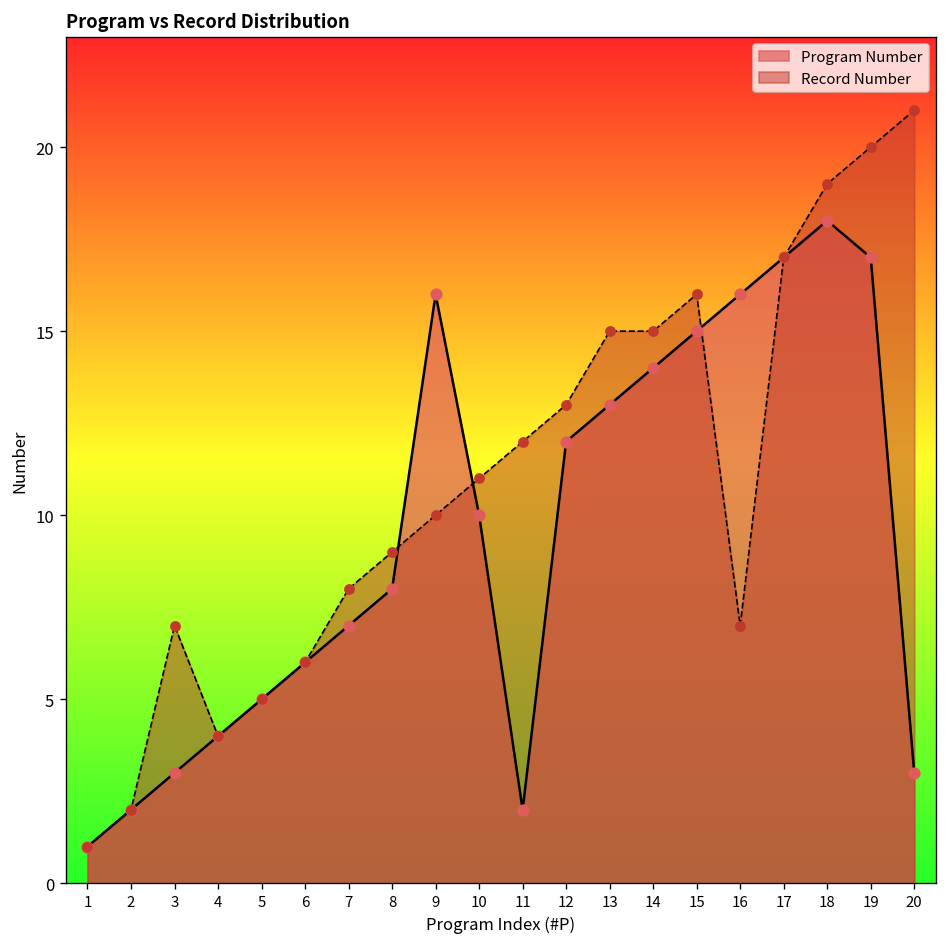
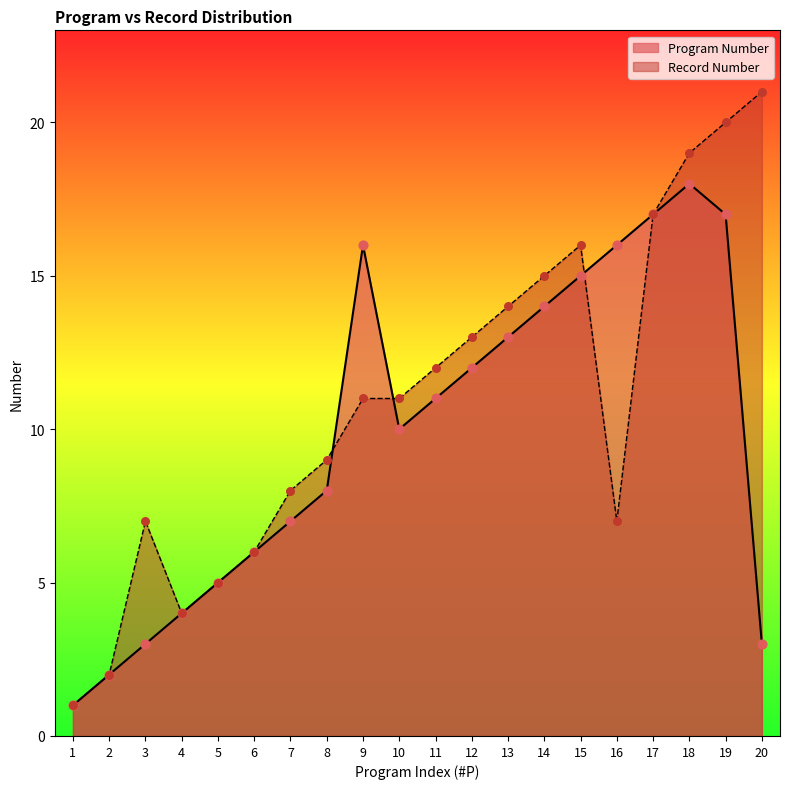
Record Number, 9: 10 -> 11
Program Number, 11: 2 -> 11
Record Number, 13: 15 -> 14
